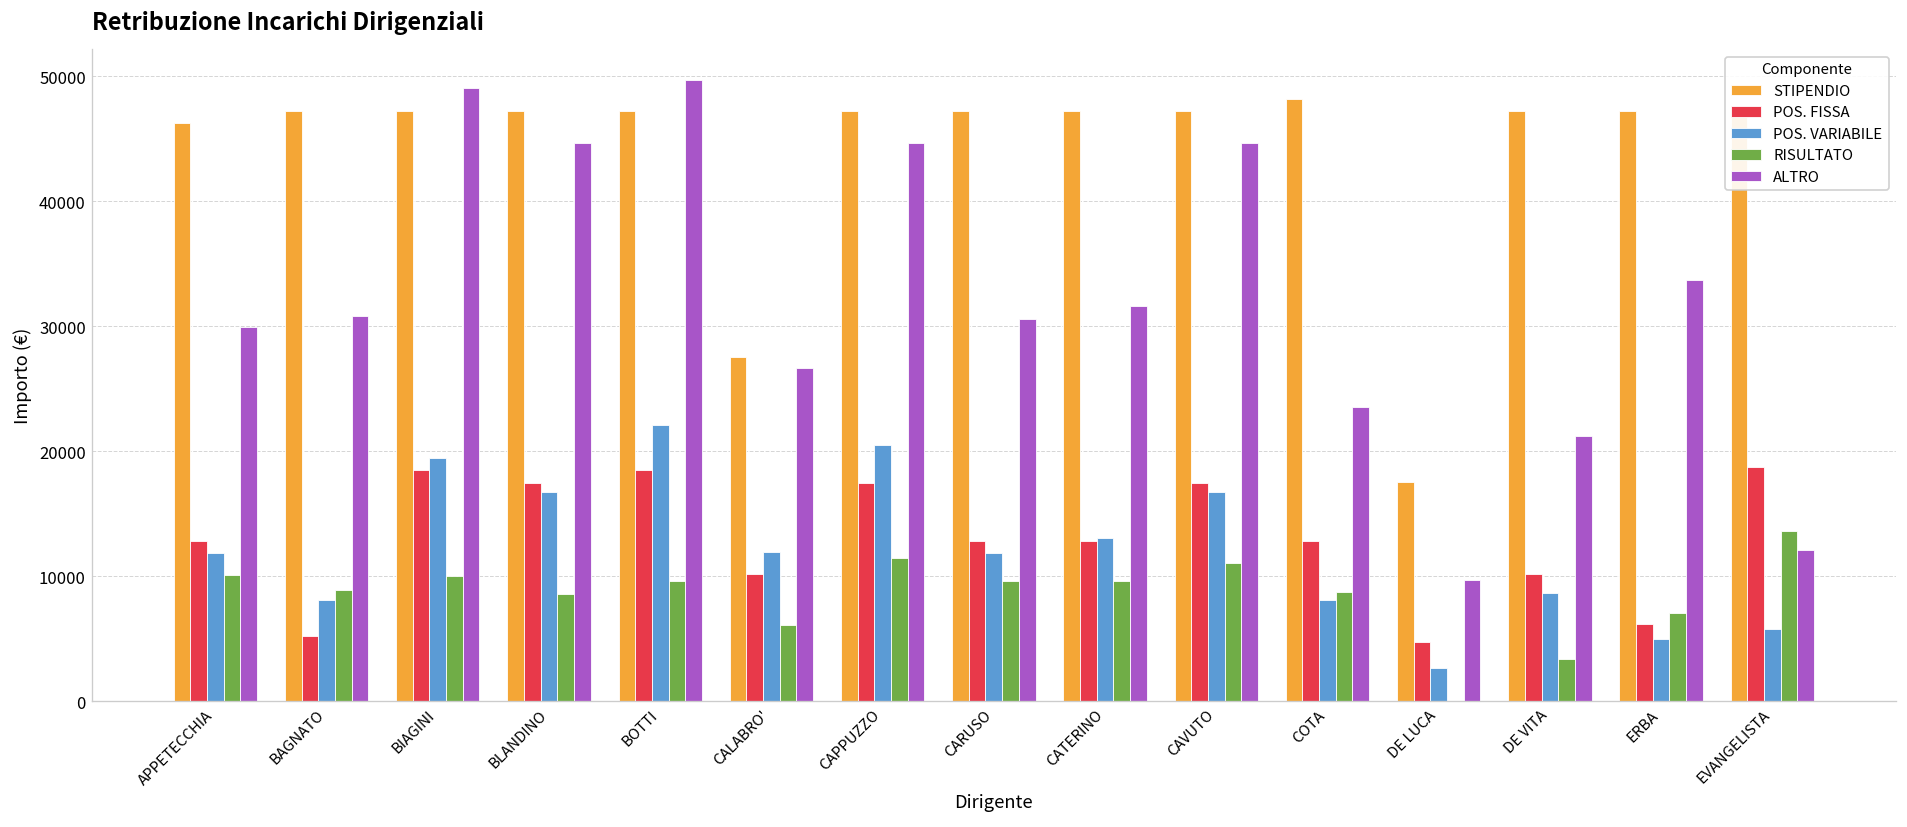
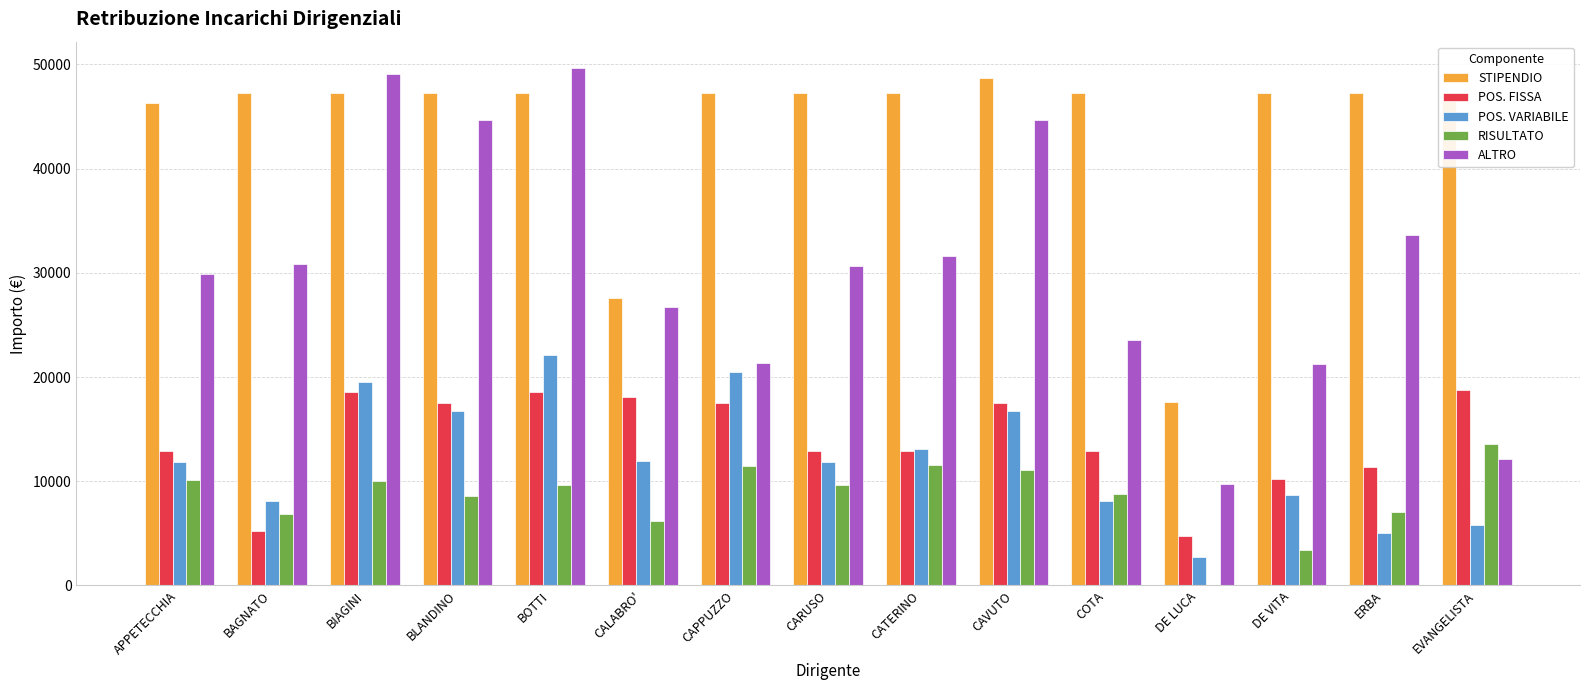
RISULTATO, BAGNATO: 8900 -> 6800
POS. FISSA, CALABRO': 10200 -> 18100
ALTRO, CAPPUZZO: 44700 -> 21300
RISULTATO, CATERINO: 9600 -> 11600
STIPENDIO, CAVUTO: 47200 -> 48700
STIPENDIO, COTA: 48200 -> 47200
POS. FISSA, ERBA: 6200 -> 11300
